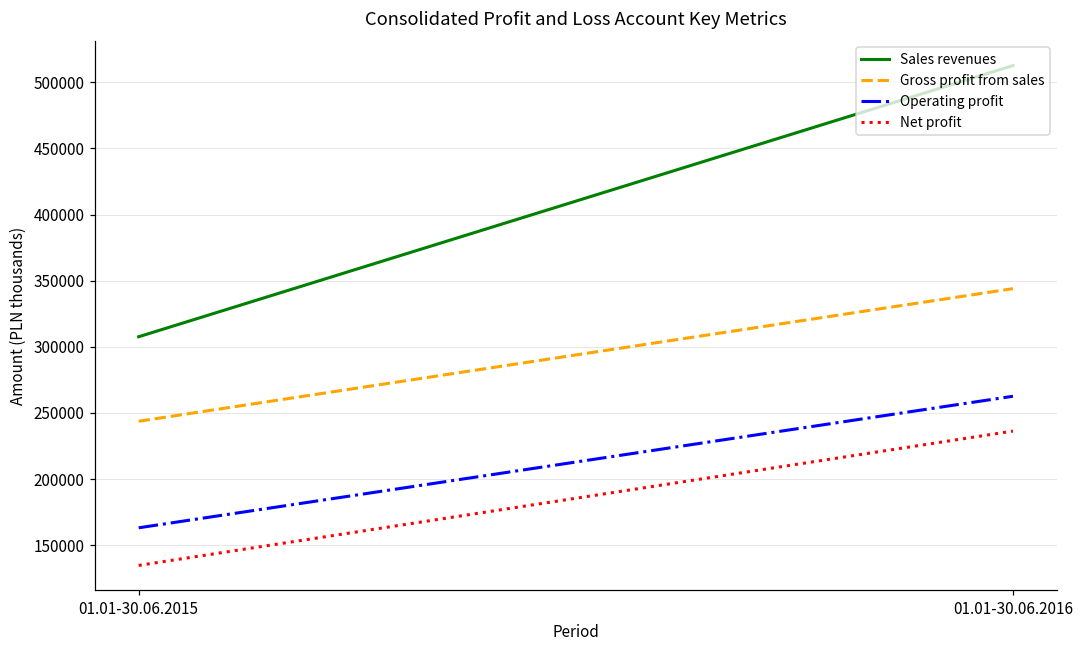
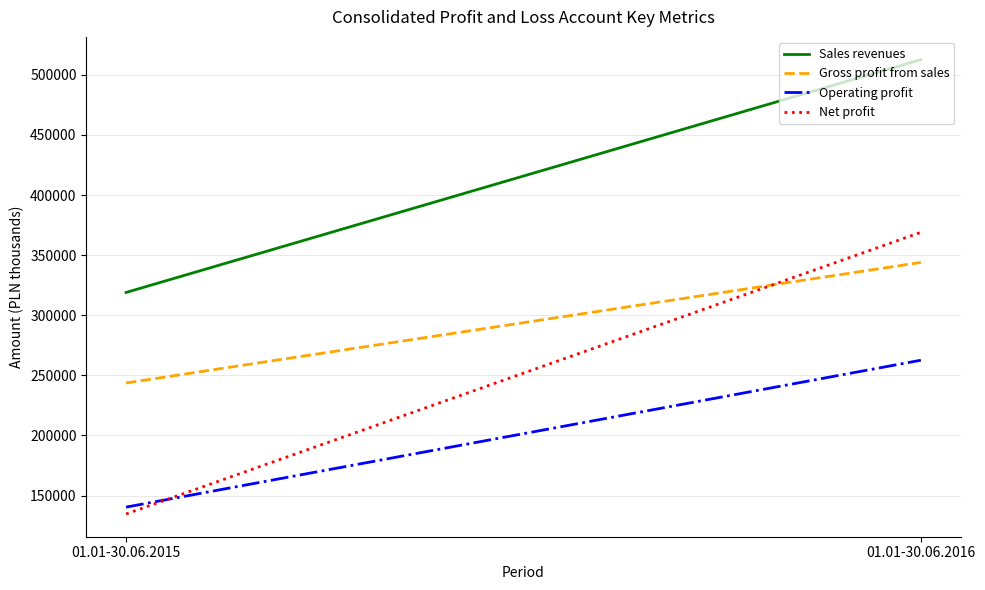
Sales revenues, 01.01-30.06.2015: 308000 -> 319000
Operating profit, 01.01-30.06.2015: 163000 -> 140000
Net profit, 01.01-30.06.2016: 236000 -> 369000
